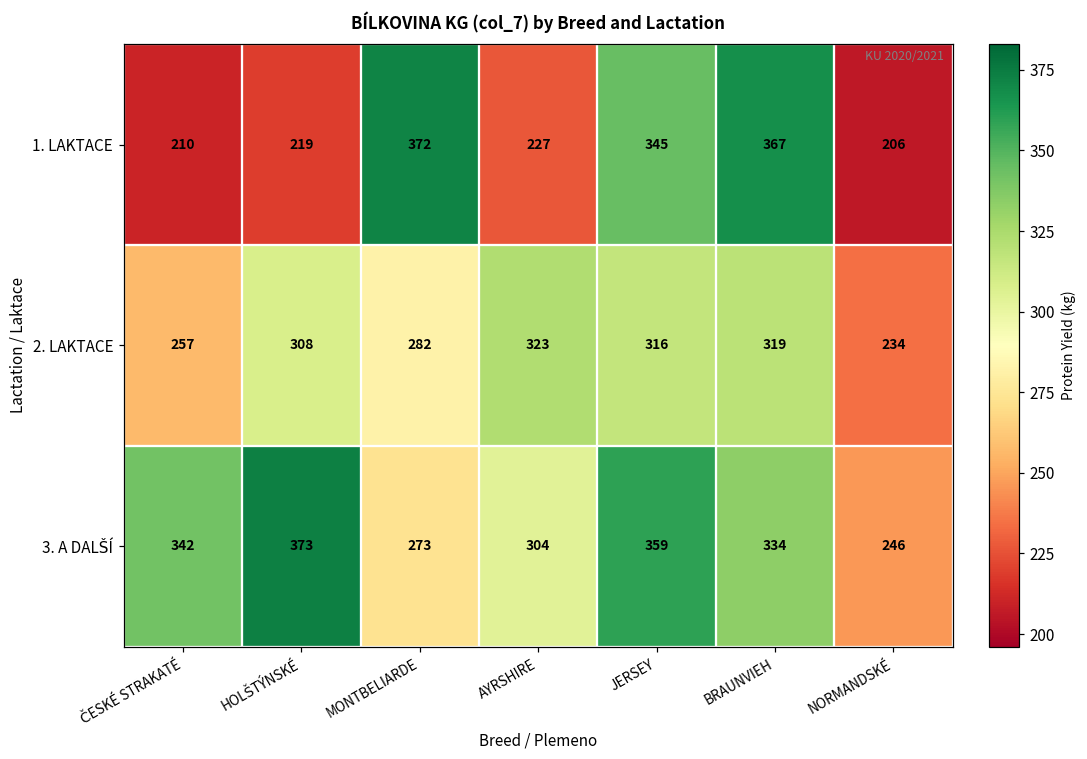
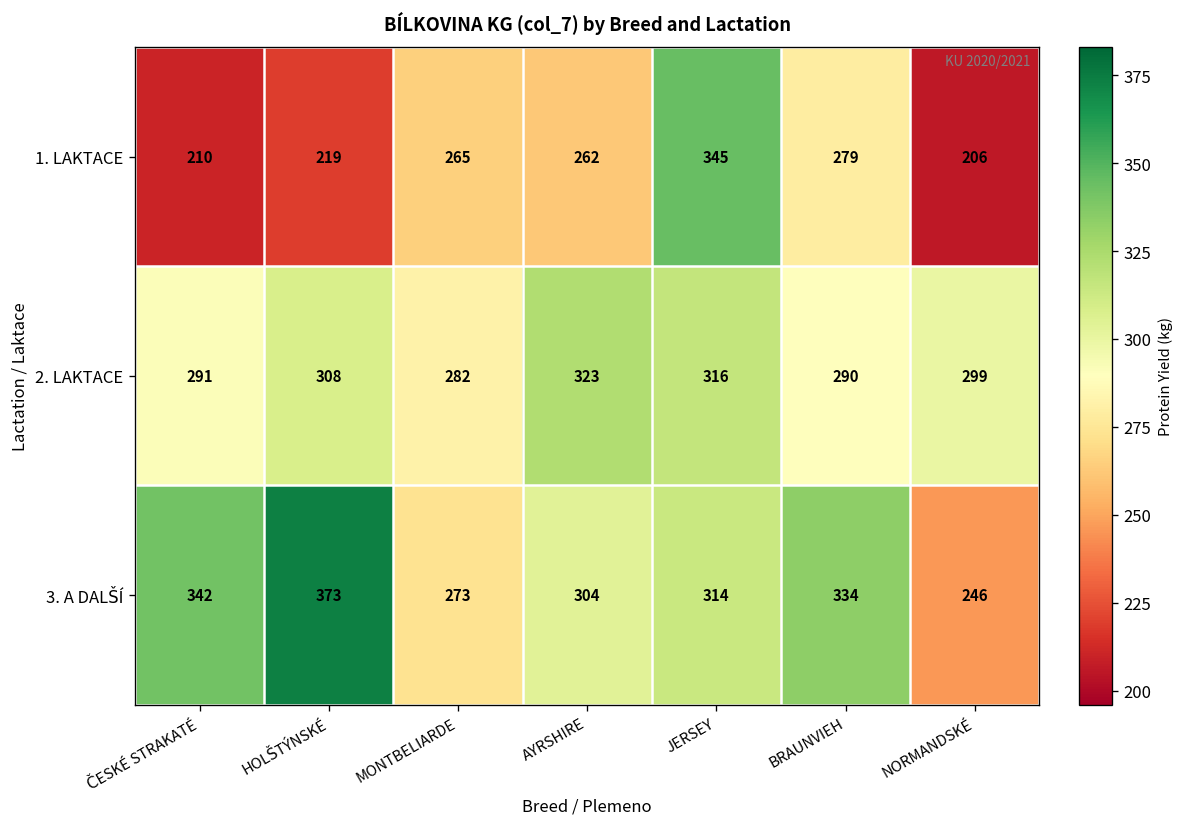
1. LAKTACE, MONTBELIARDE: 372 -> 265
1. LAKTACE, AYRSHIRE: 227 -> 262
1. LAKTACE, BRAUNVIEH: 367 -> 279
2. LAKTACE, ČESKÉ STRAKATÉ: 257 -> 291
2. LAKTACE, BRAUNVIEH: 319 -> 290
2. LAKTACE, NORMANDSKÉ: 234 -> 299
3. A DALŠÍ, JERSEY: 359 -> 314
